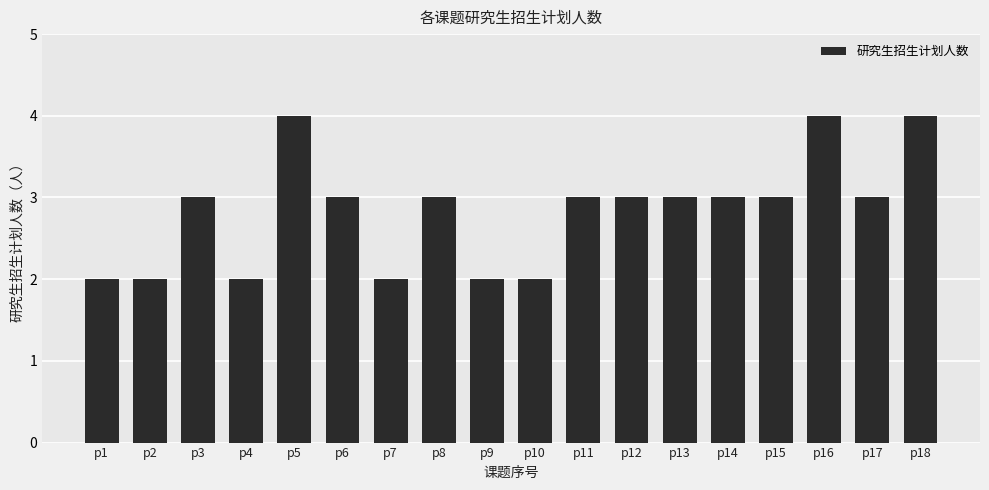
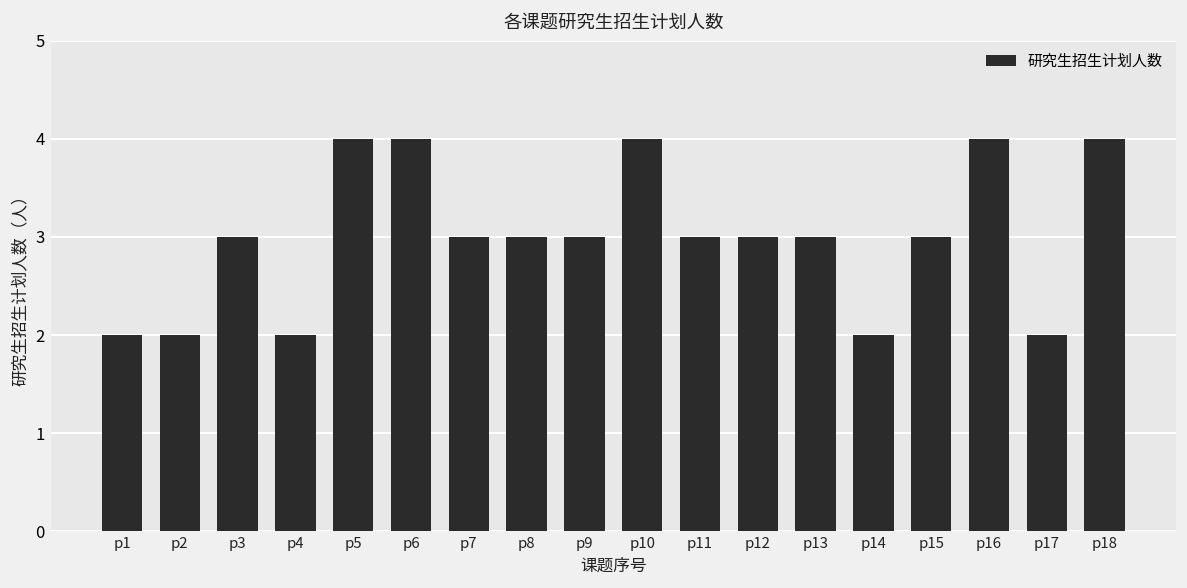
p6: 3 -> 4
p7: 2 -> 3
p9: 2 -> 3
p10: 2 -> 4
p14: 3 -> 2
p17: 3 -> 2
